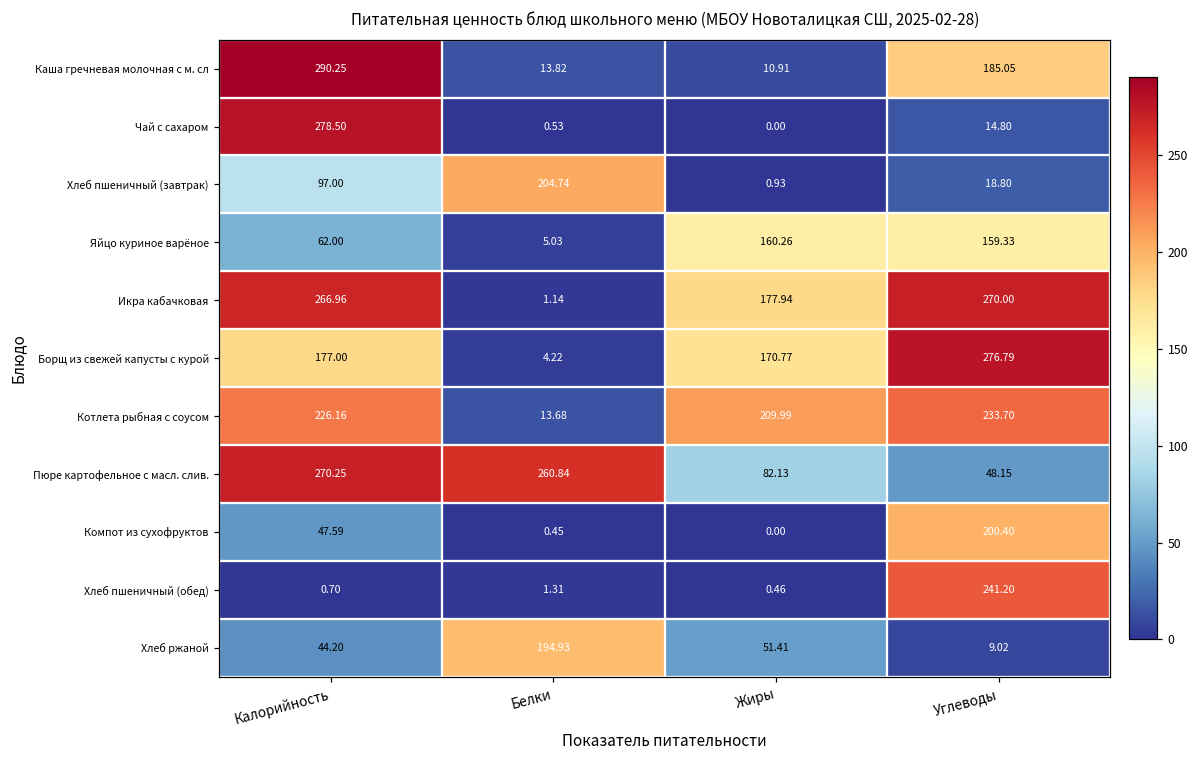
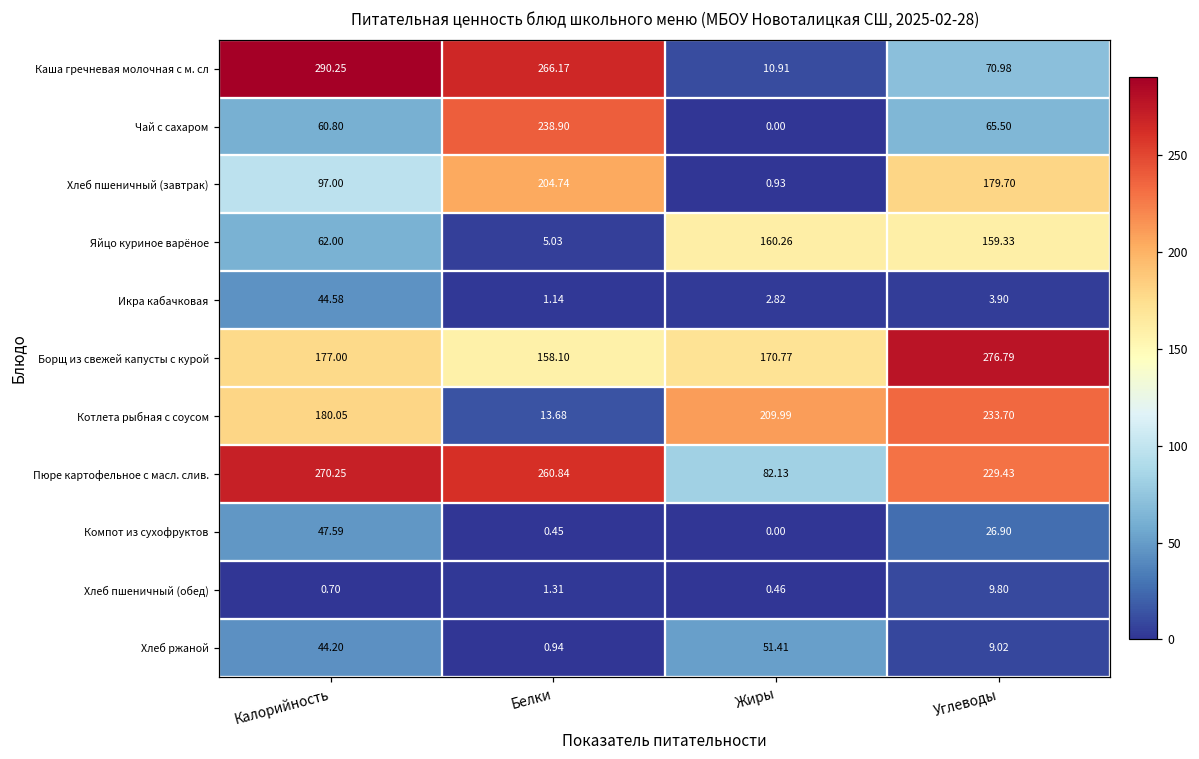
Каша гречневая молочная с м. сл, Белки: 13.82 -> 266.17
Каша гречневая молочная с м. сл, Углеводы: 185.05 -> 70.98
Чай с сахаром, Калорийность: 278.50 -> 60.80
Чай с сахаром, Белки: 0.53 -> 238.90
Чай с сахаром, Углеводы: 14.80 -> 65.50
Хлеб пшеничный (завтрак), Углеводы: 18.80 -> 179.70
Икра кабачковая, Калорийность: 266.96 -> 44.58
Икра кабачковая, Жиры: 177.94 -> 2.82
Икра кабачковая, Углеводы: 270.00 -> 3.90
Борщ из свежей капусты с курой, Белки: 4.22 -> 158.10
Котлета рыбная с соусом, Калорийность: 226.16 -> 180.05
Пюре картофельное с масл. слив., Углеводы: 48.15 -> 229.43
Компот из сухофруктов, Углеводы: 200.40 -> 26.90
Хлеб пшеничный (обед), Углеводы: 241.20 -> 9.80
Хлеб ржаной, Белки: 194.93 -> 0.94
